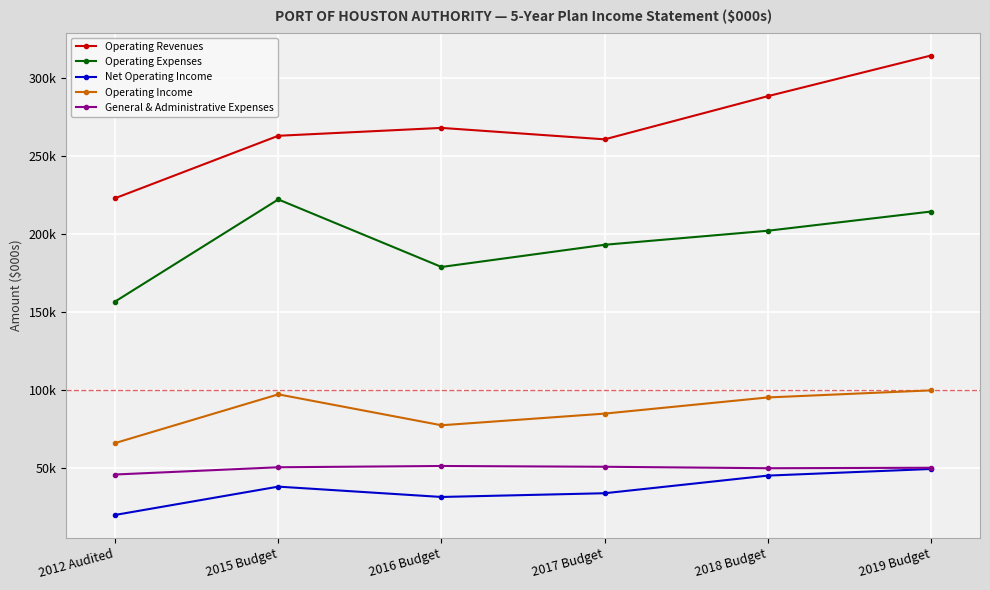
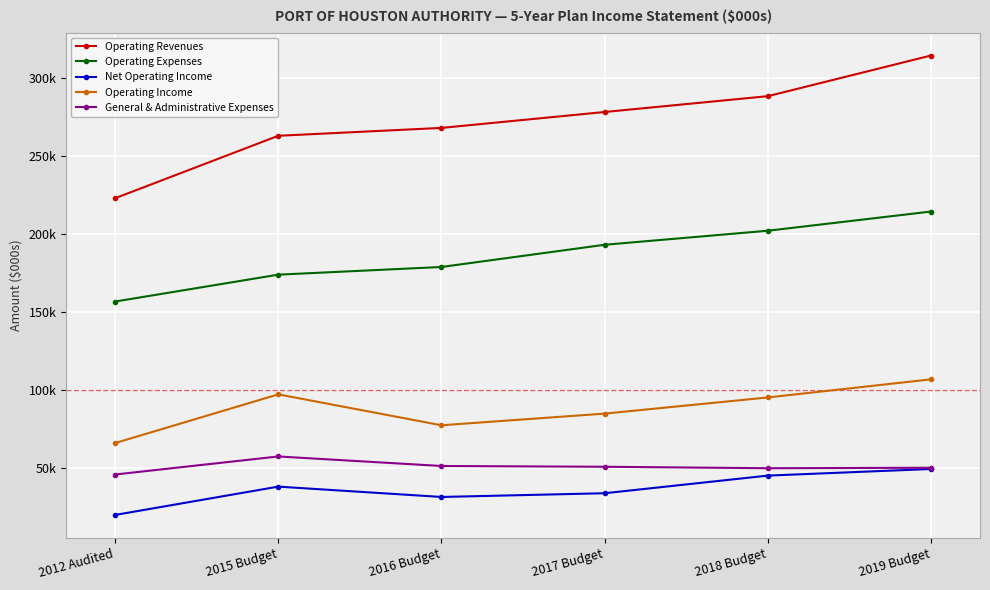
Operating Expenses, 2015 Budget: 222000 -> 174000
General & Administrative Expenses, 2015 Budget: 51000 -> 58000
Operating Revenues, 2017 Budget: 261000 -> 278000
Operating Income, 2019 Budget: 100000 -> 107000
